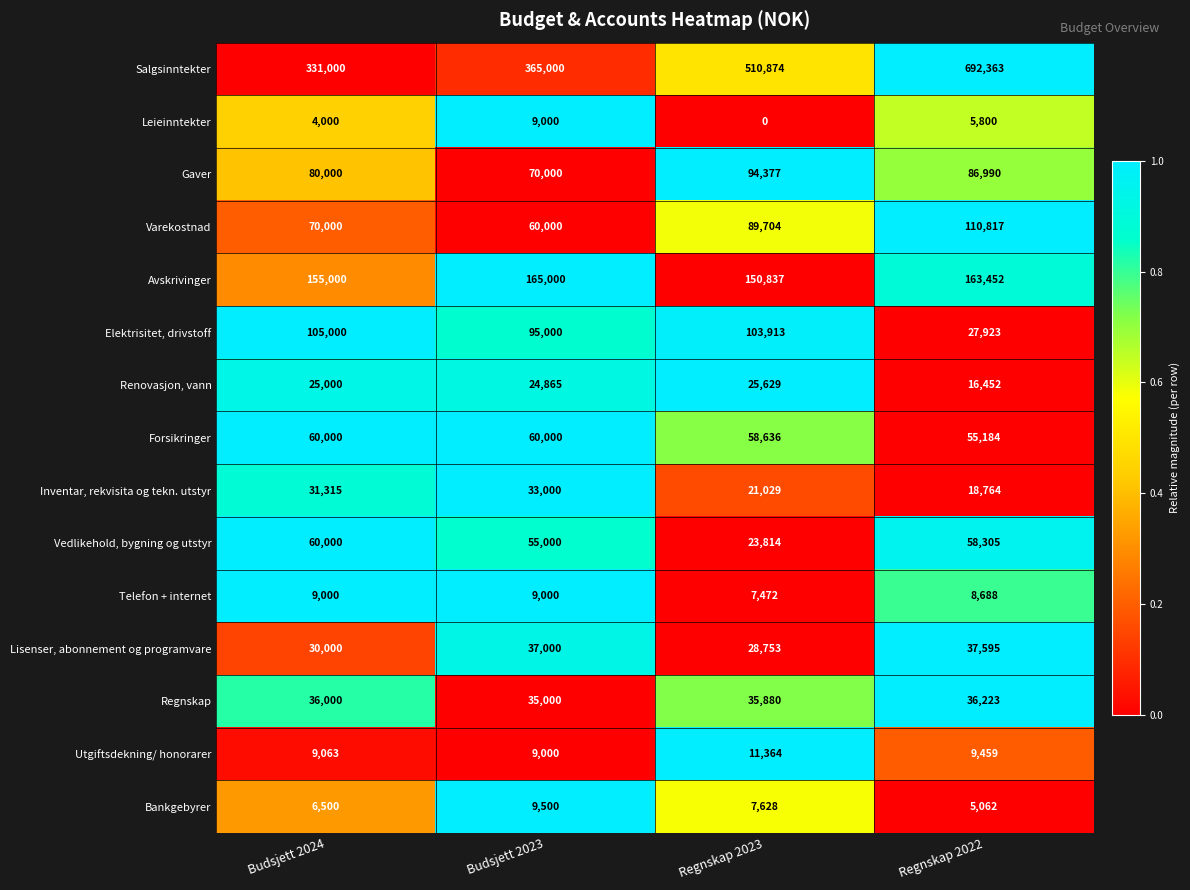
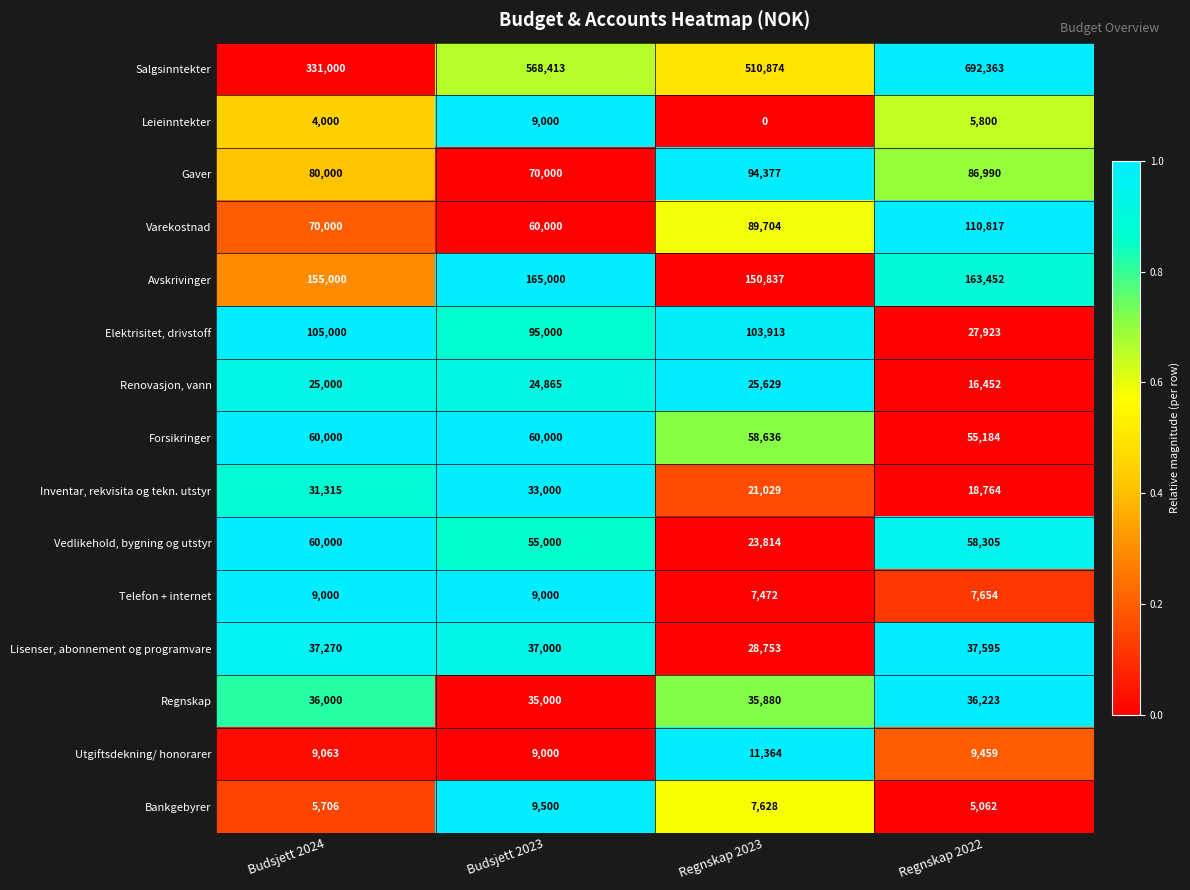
Salgsinntekter, Budsjett 2023: 365,000 -> 568,413
Telefon + internet, Regnskap 2022: 8,688 -> 7,654
Lisenser, abonnement og programvare, Budsjett 2024: 30,000 -> 37,270
Bankgebyrer, Budsjett 2024: 6,500 -> 5,706
